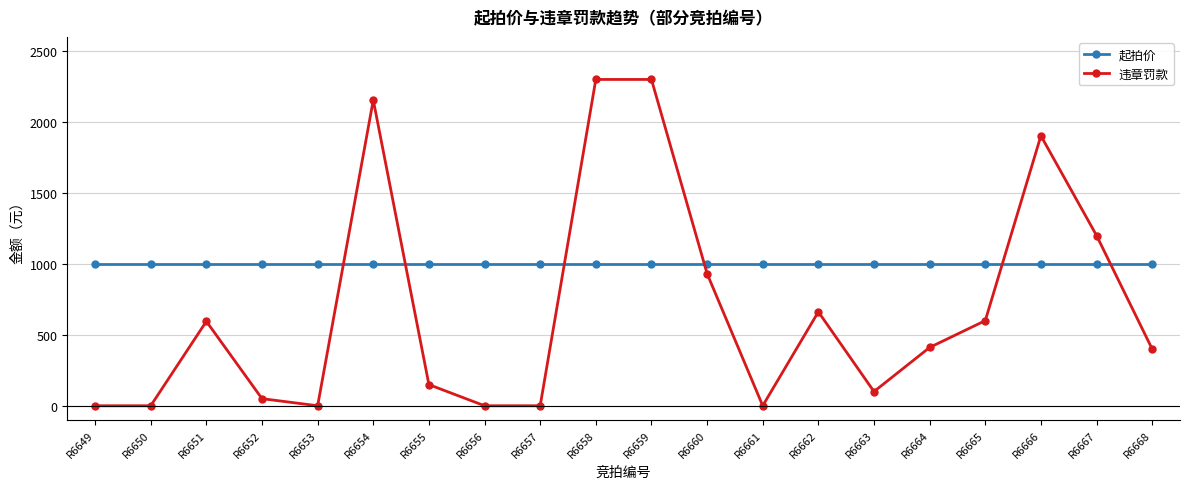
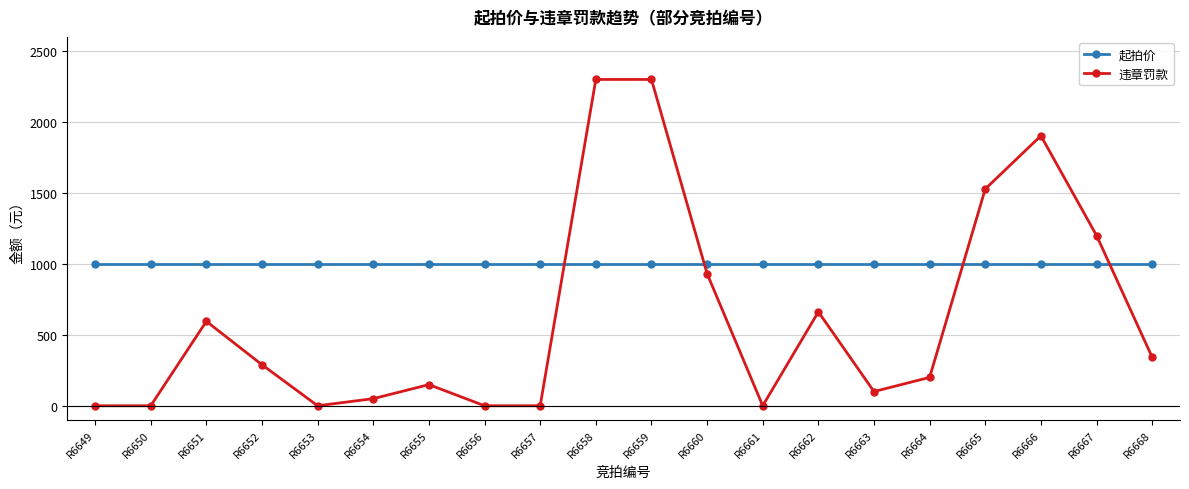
违章罚款, R6652: 50 -> 290
违章罚款, R6654: 2160 -> 50
违章罚款, R6664: 410 -> 200
违章罚款, R6665: 600 -> 1530
违章罚款, R6668: 400 -> 340
